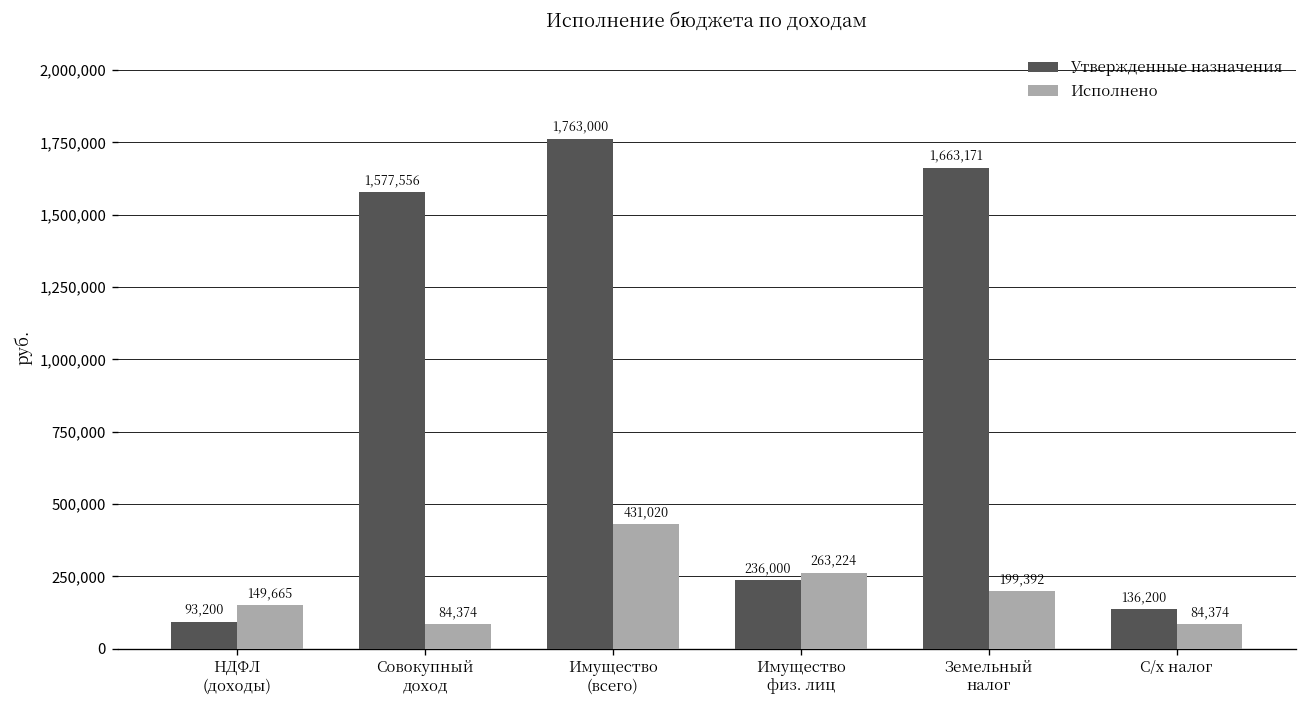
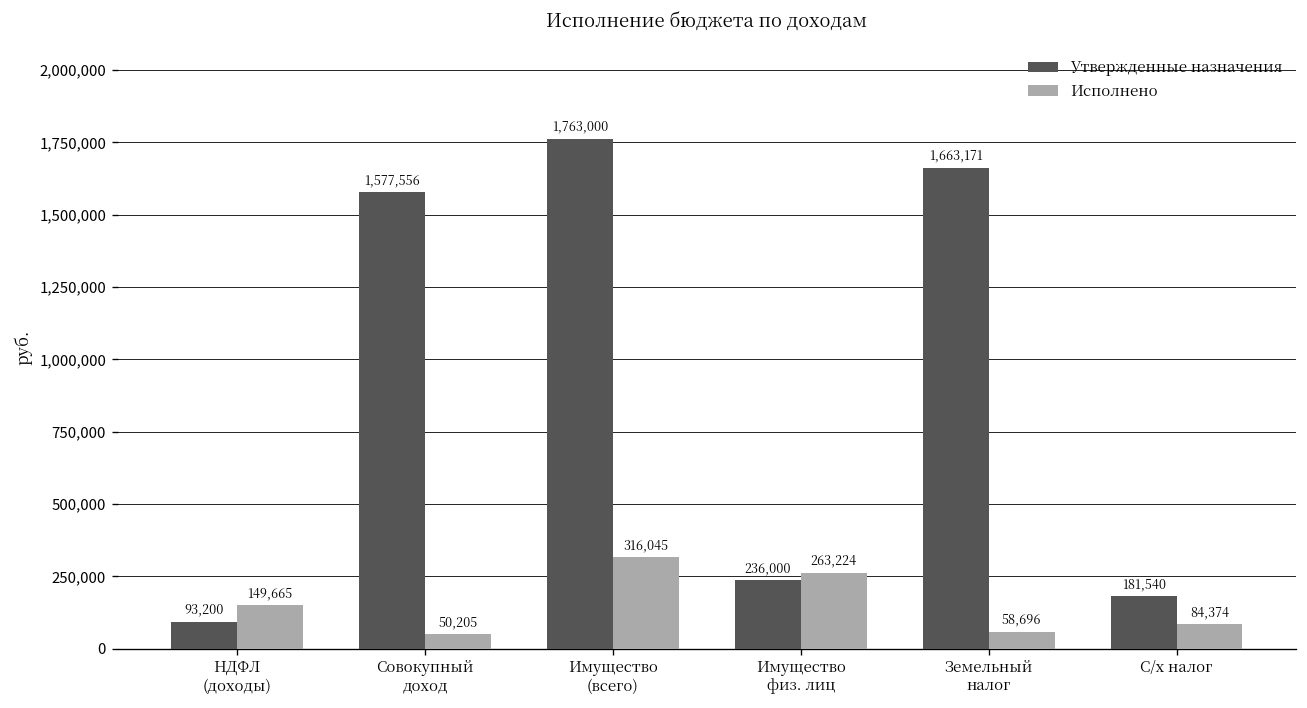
Исполнено, Совокупный доход: 84,374 -> 50,205
Исполнено, Имущество (всего): 431,020 -> 316,045
Исполнено, Земельный налог: 199,392 -> 58,696
Утвержденные назначения, С/х налог: 136,200 -> 181,540
